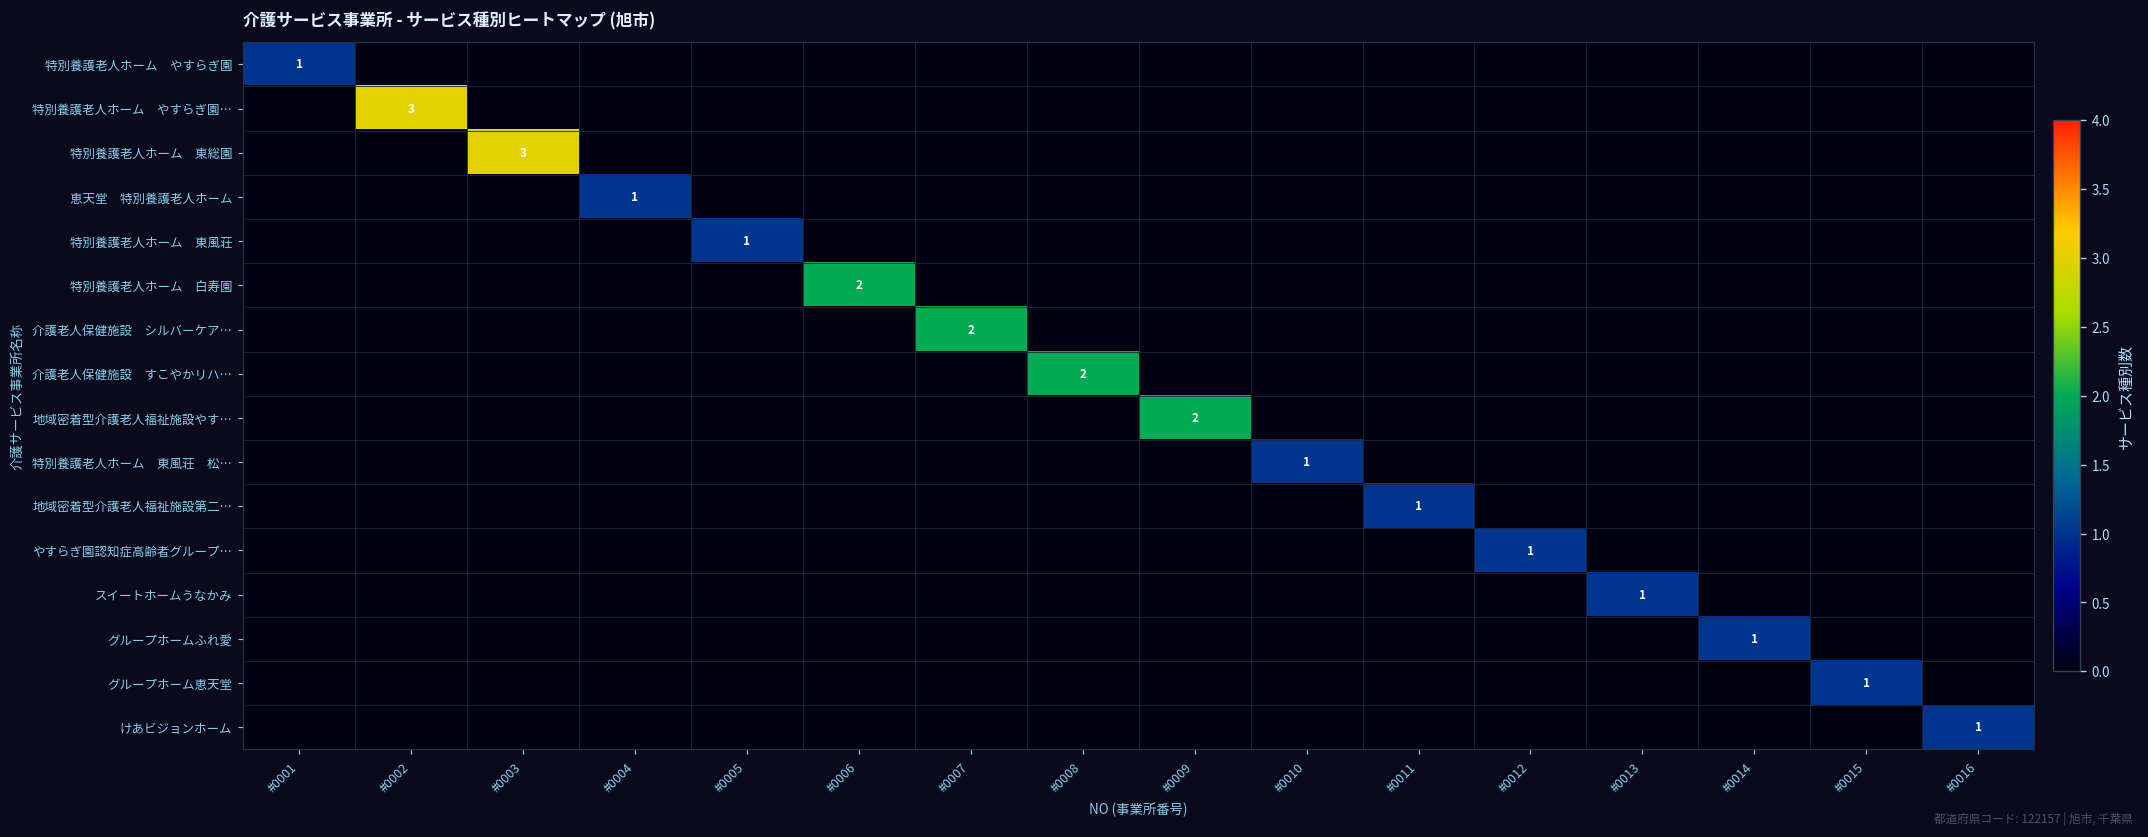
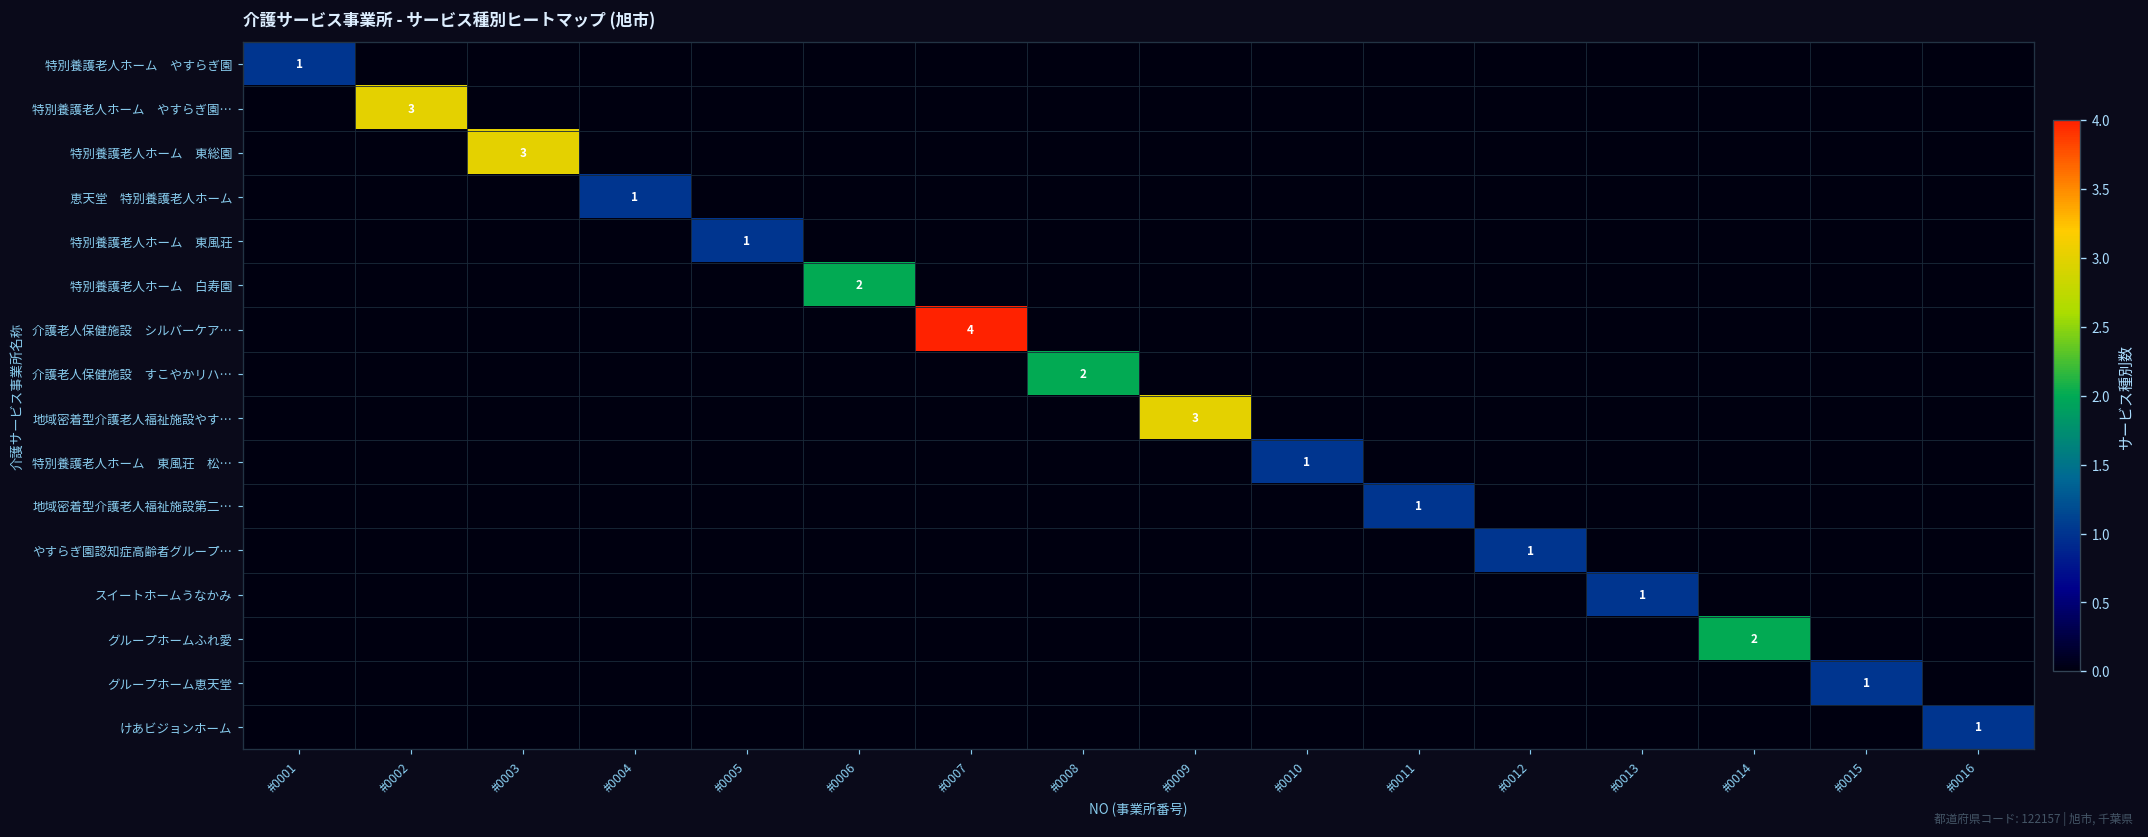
介護老人保健施設 シルバーケア…, #0007: 2 -> 4
地域密着型介護老人福祉施設やす…, #0009: 2 -> 3
グループホームふれ愛, #0014: 1 -> 2
